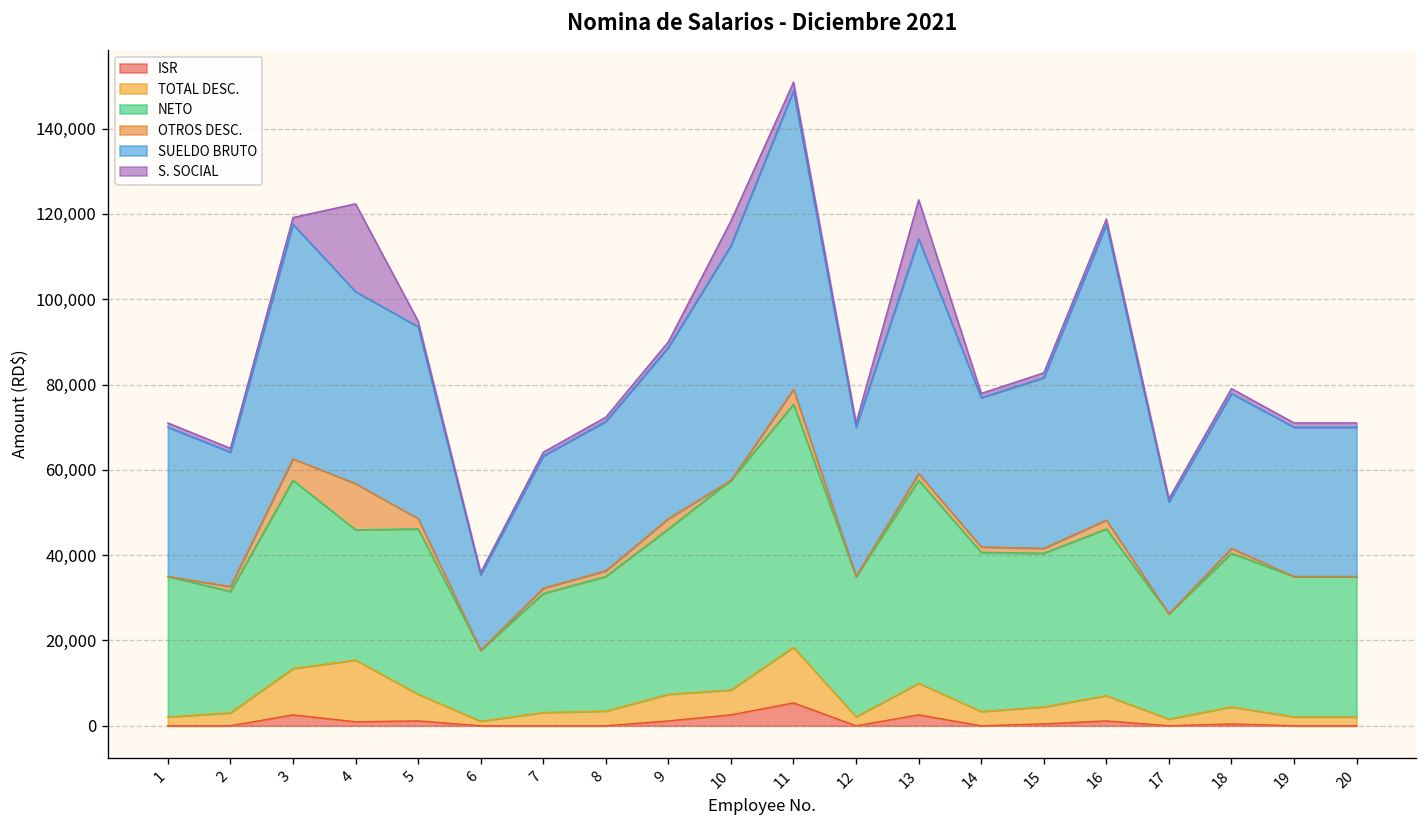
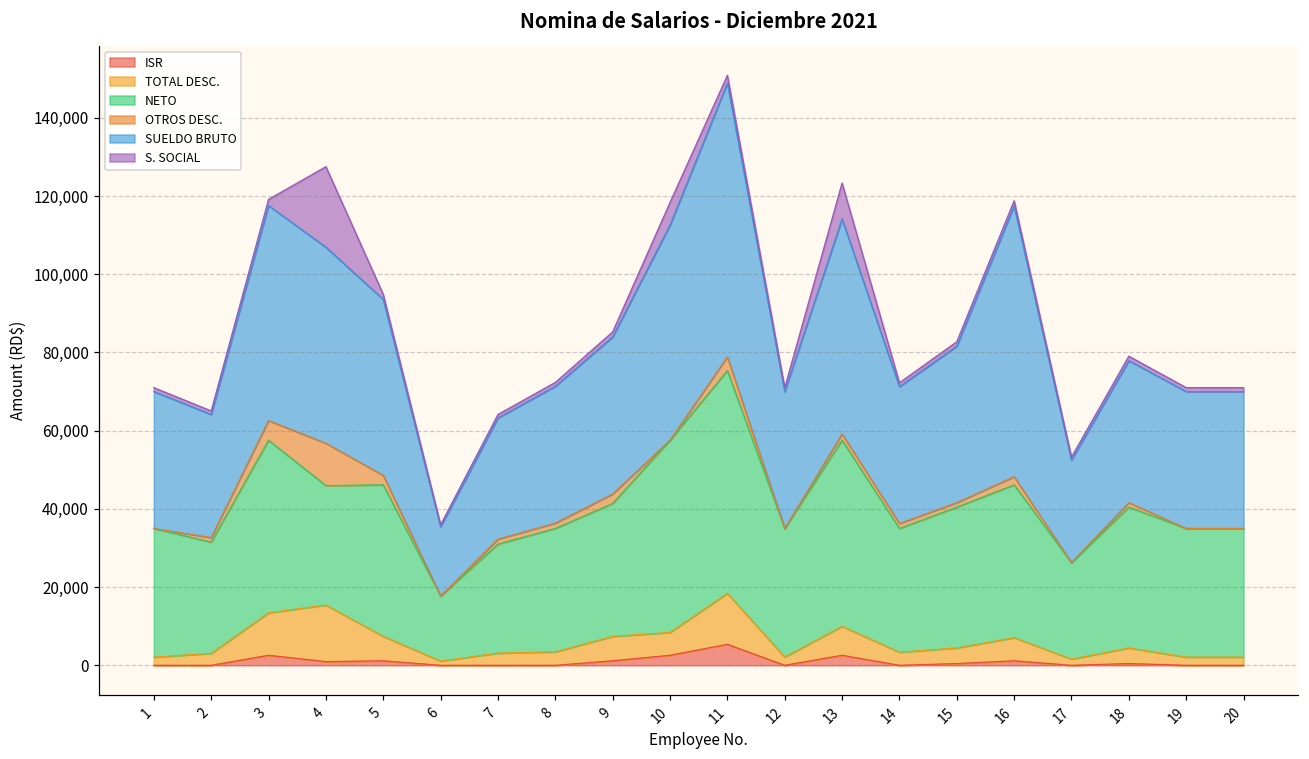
SUELDO BRUTO, 4: 45,000 -> 50,000
NETO, 9: 39,000 -> 34,000
NETO, 14: 37,000 -> 32,000
